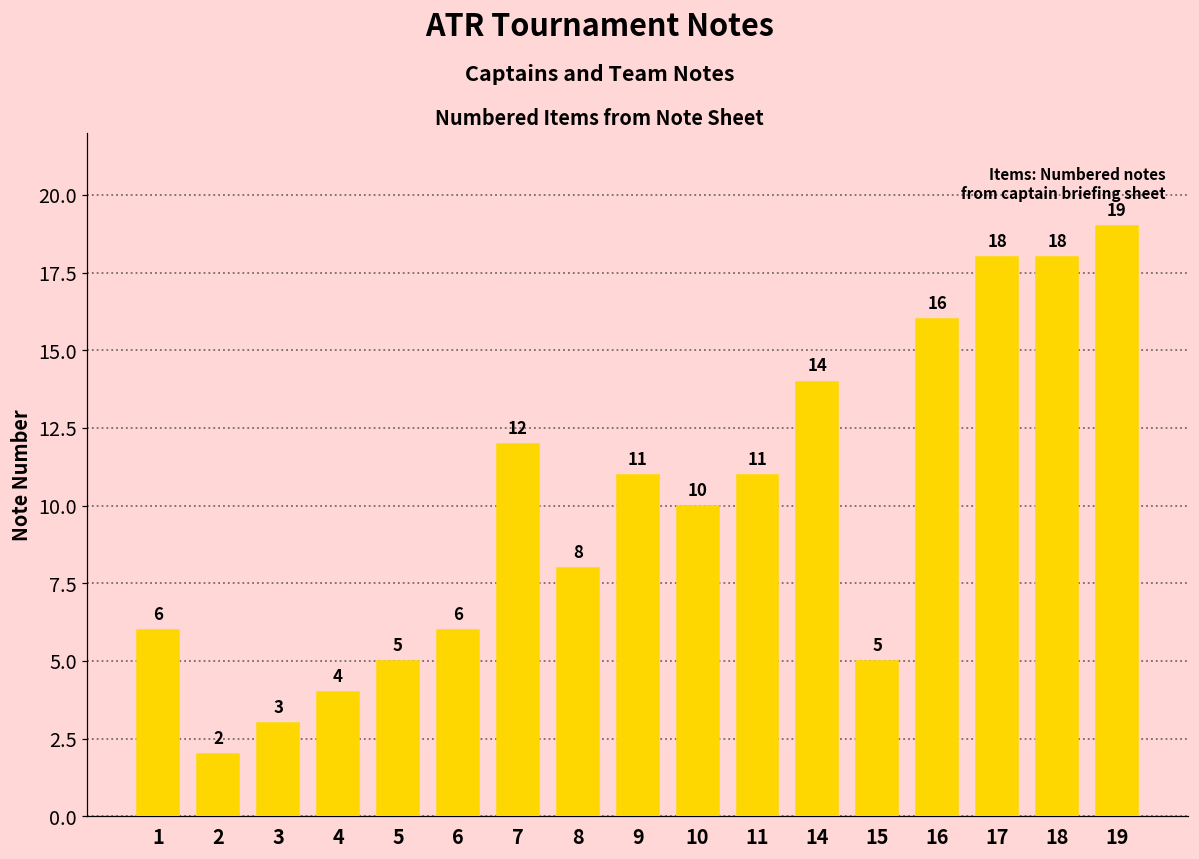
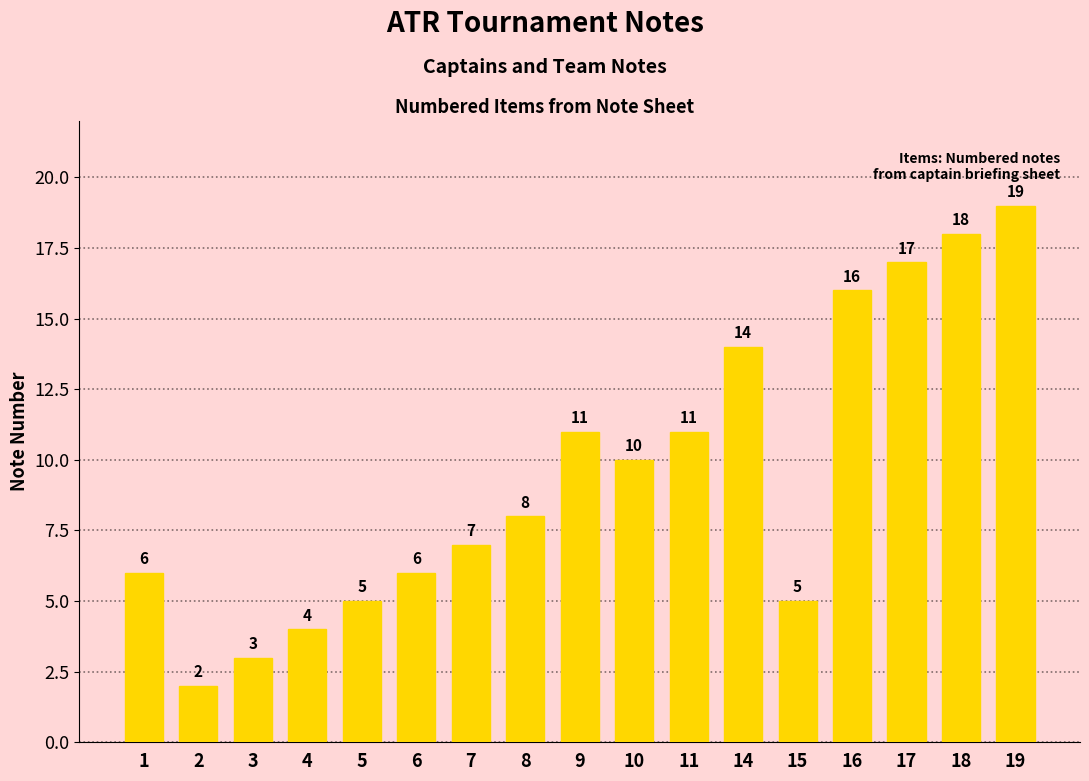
7: 12 -> 7
17: 18 -> 17
